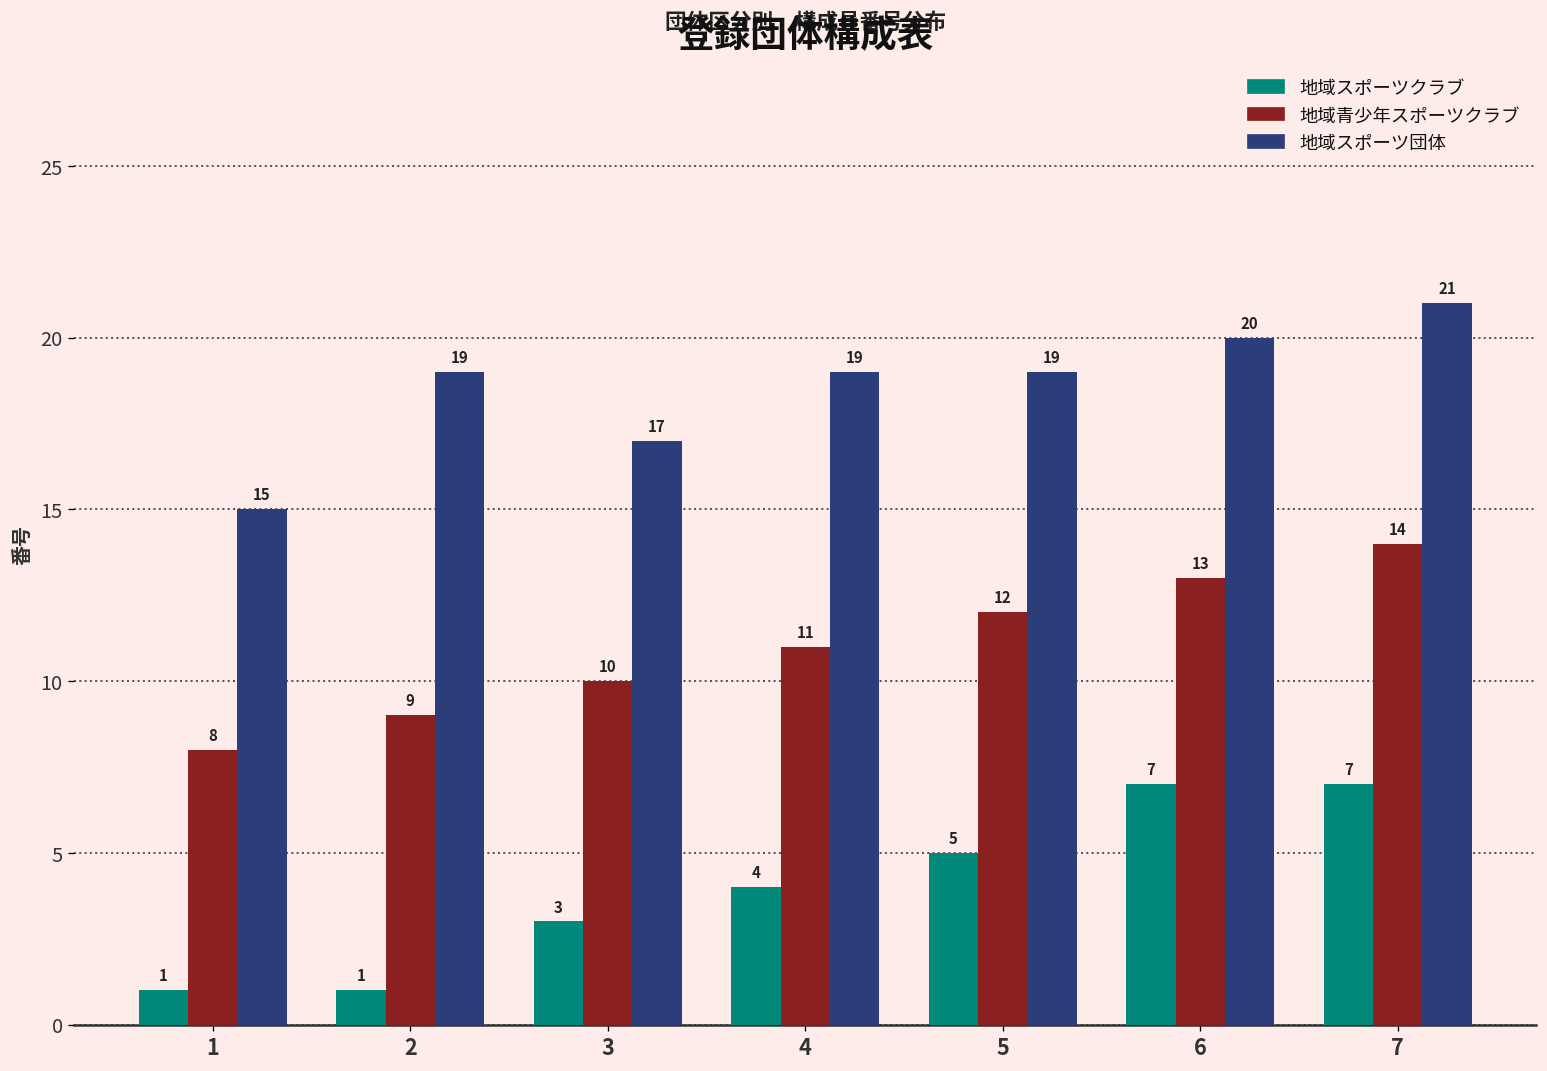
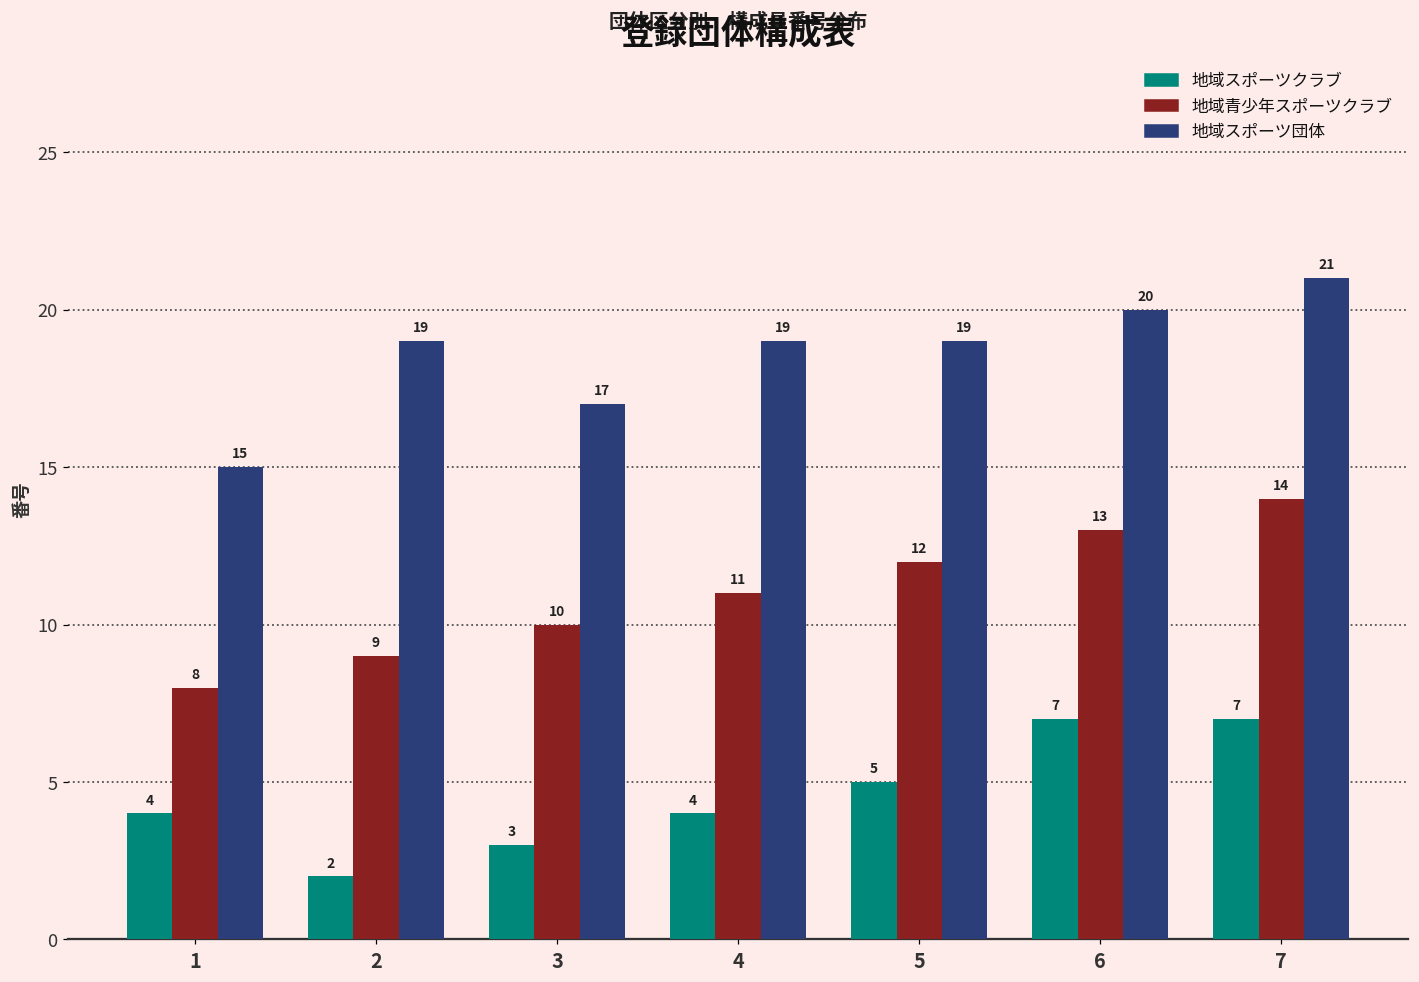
地域スポーツクラブ, 1: 1 -> 4
地域スポーツクラブ, 2: 1 -> 2
